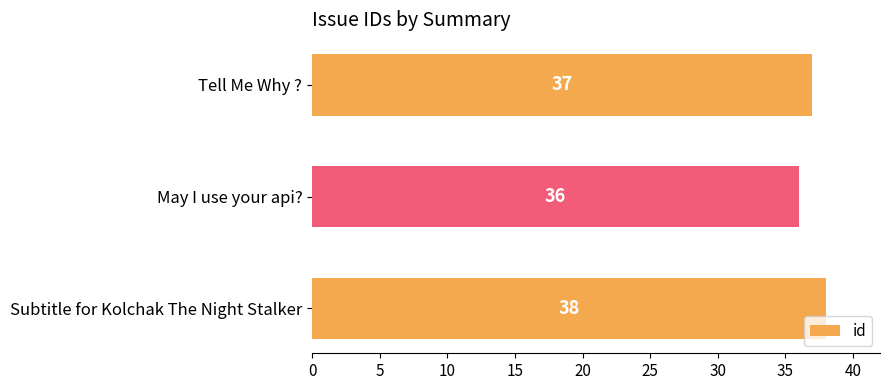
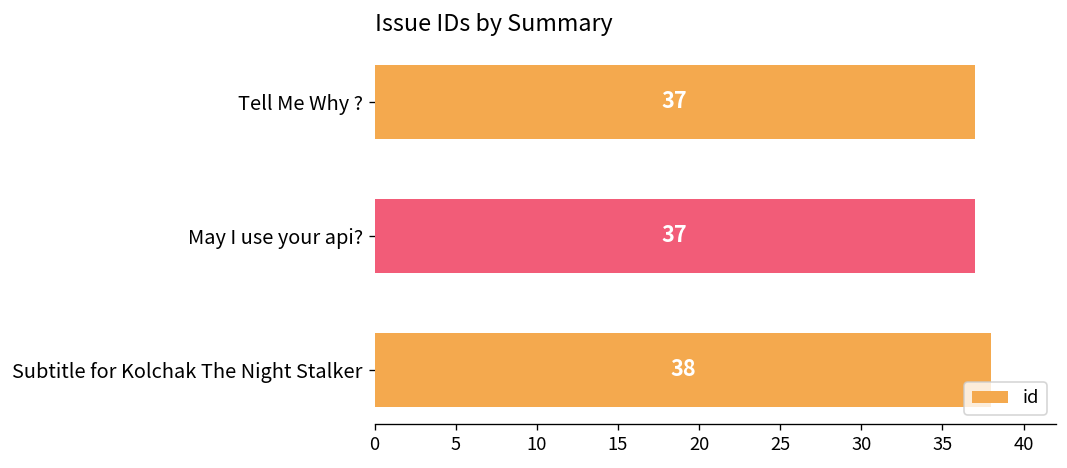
May I use your api?: 36 -> 37
